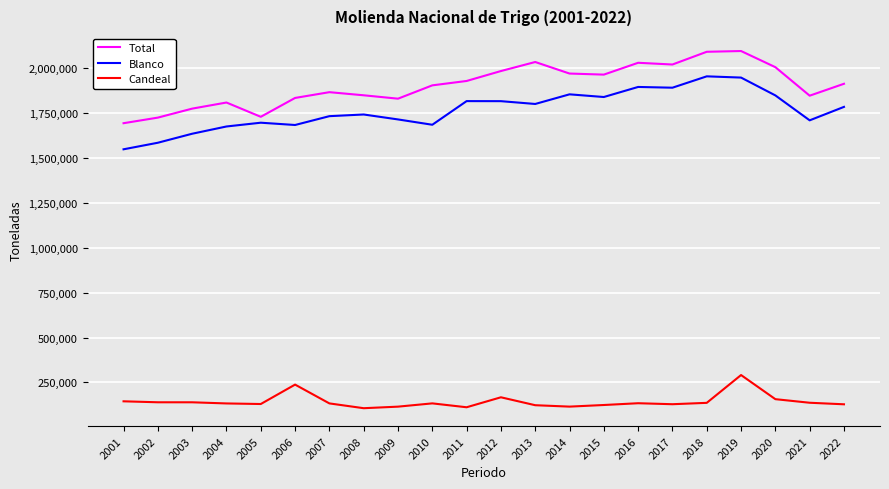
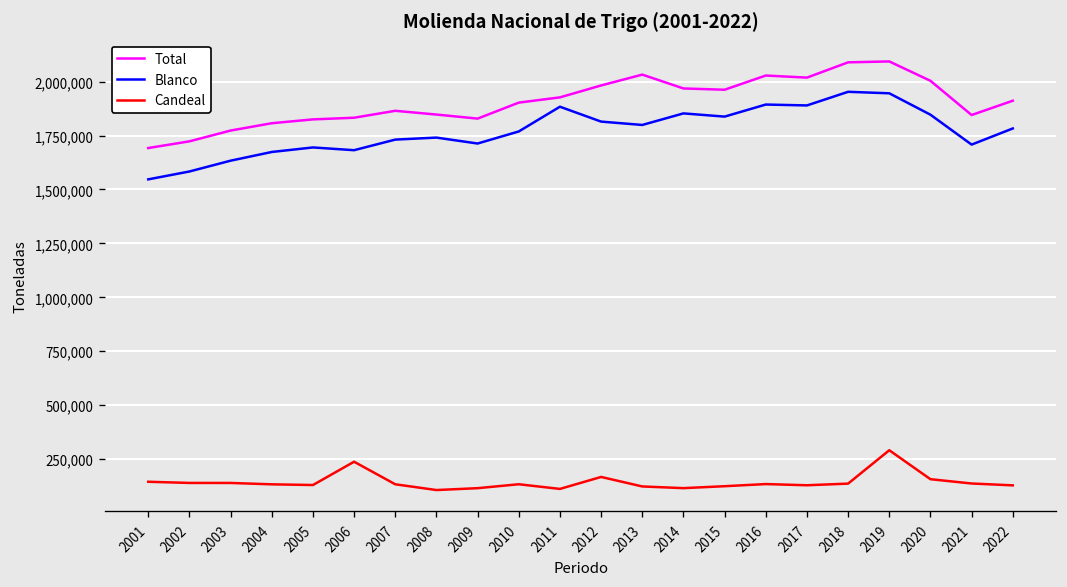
Total, 2005: 1,730,000 -> 1,820,000
Blanco, 2010: 1,680,000 -> 1,770,000
Blanco, 2011: 1,810,000 -> 1,880,000
